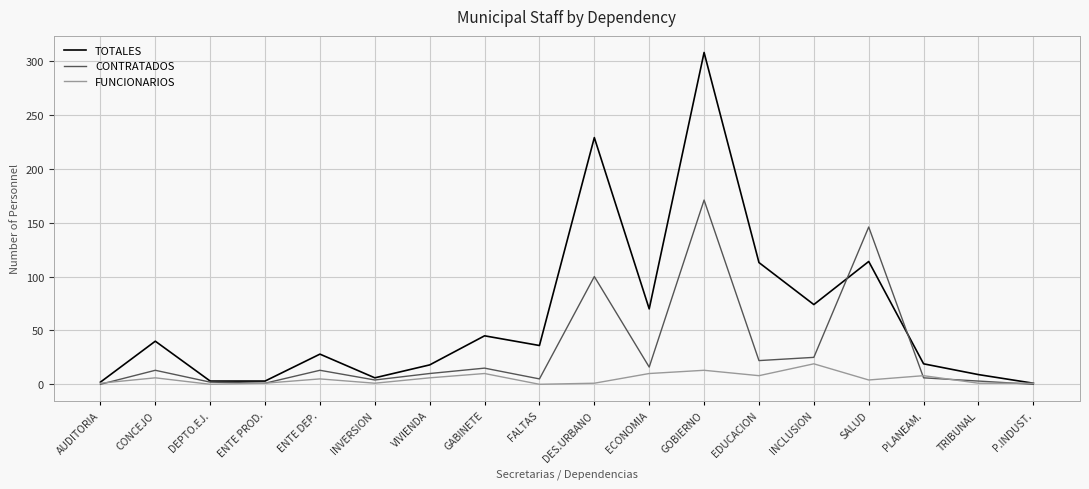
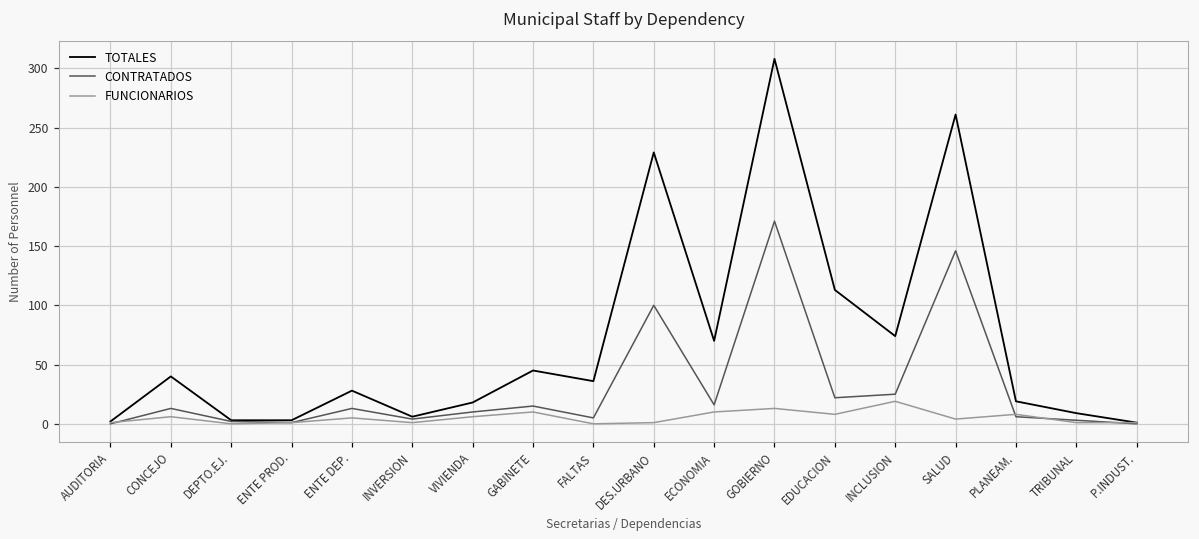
TOTALES, SALUD: 114 -> 261
